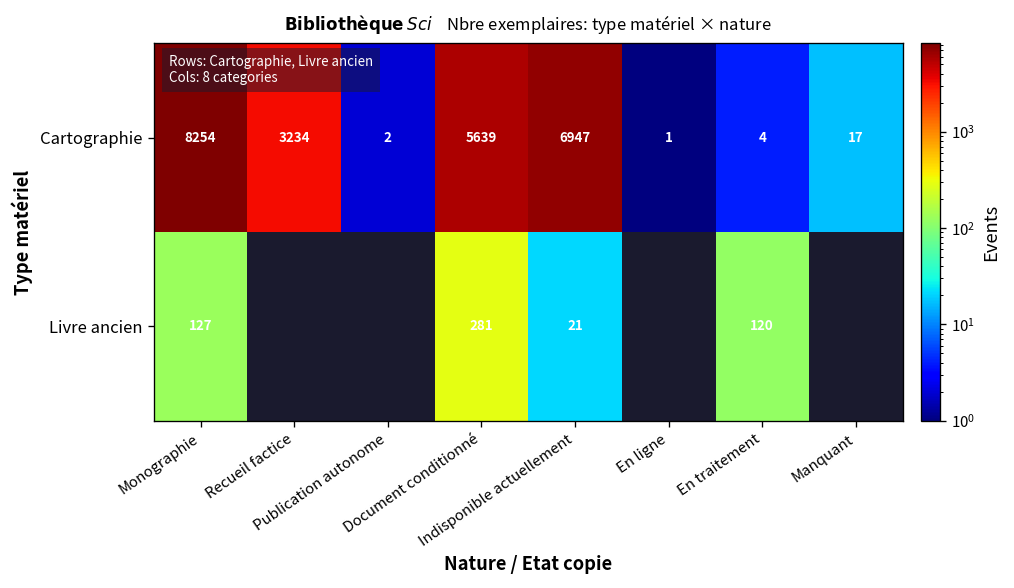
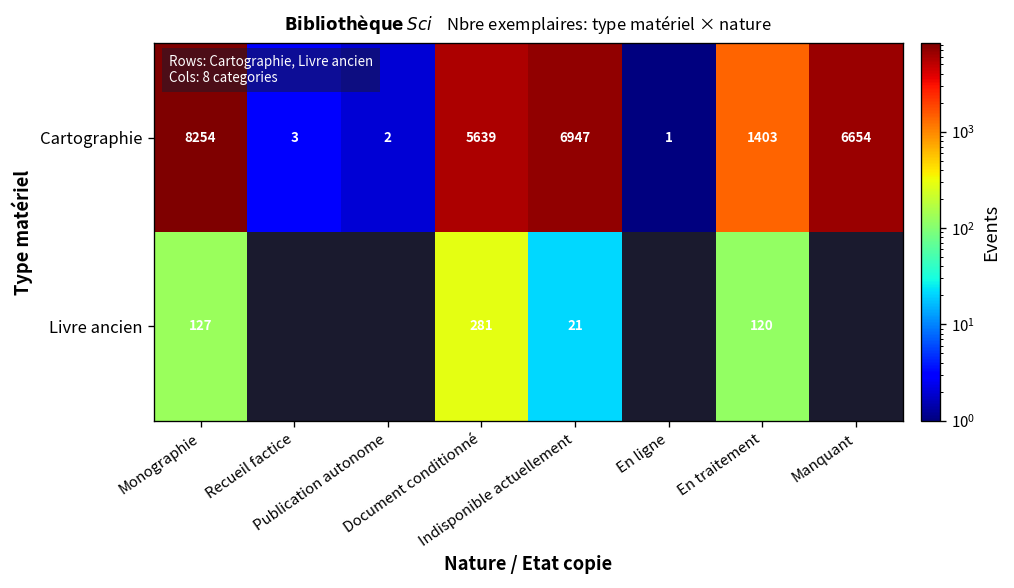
Cartographie, Recueil factice: 3234 -> 3
Cartographie, En traitement: 4 -> 1403
Cartographie, Manquant: 17 -> 6654
